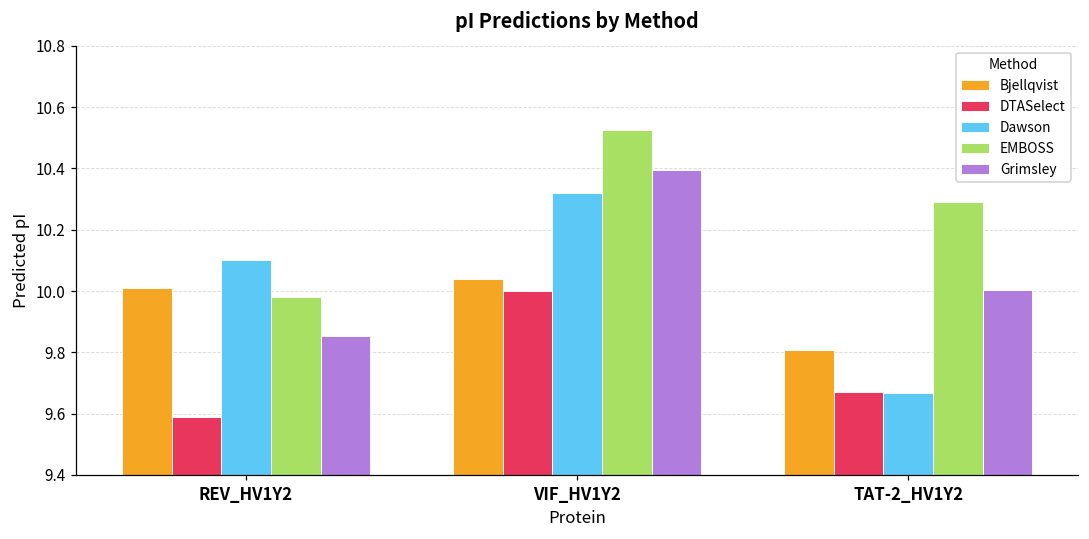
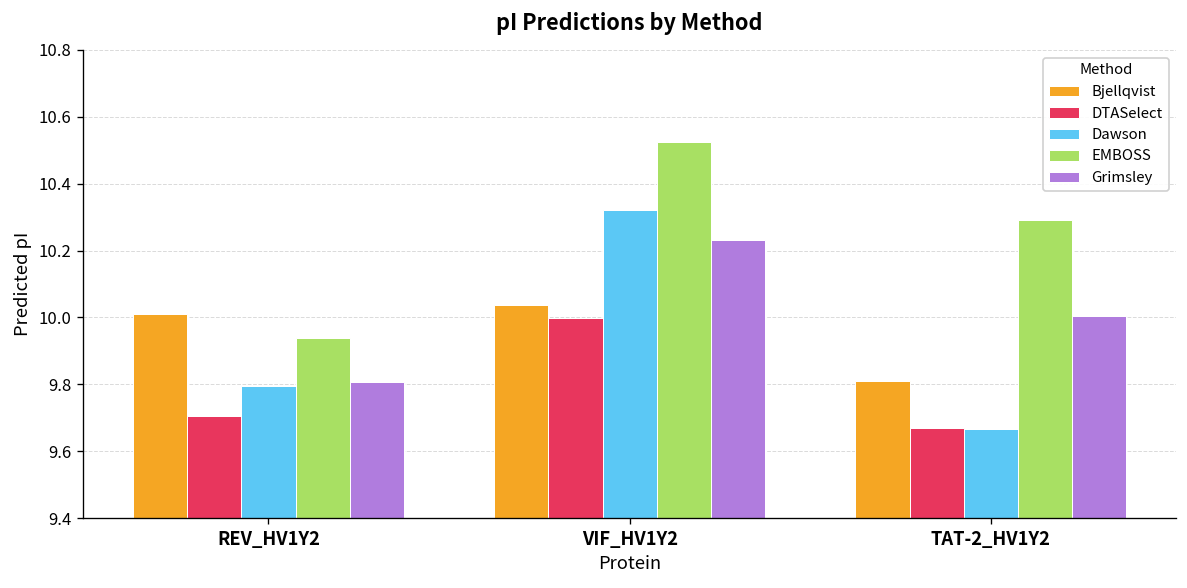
DTASelect, REV_HV1Y2: 9.59 -> 9.70
Dawson, REV_HV1Y2: 10.10 -> 9.79
EMBOSS, REV_HV1Y2: 9.98 -> 9.94
Grimsley, REV_HV1Y2: 9.85 -> 9.81
Grimsley, VIF_HV1Y2: 10.39 -> 10.23
